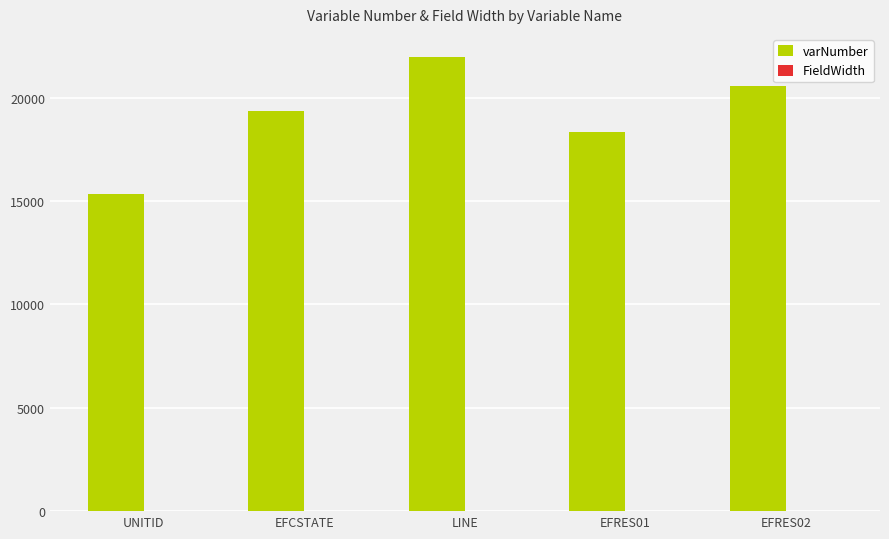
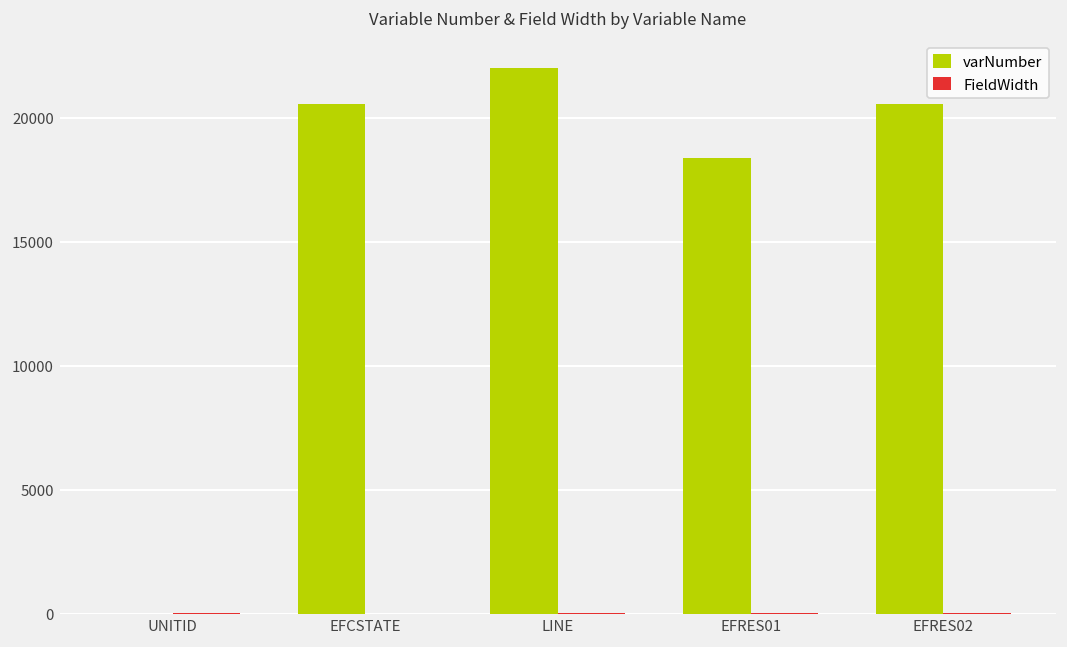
varNumber, UNITID: 15400 -> 0
varNumber, EFCSTATE: 19300 -> 20500
